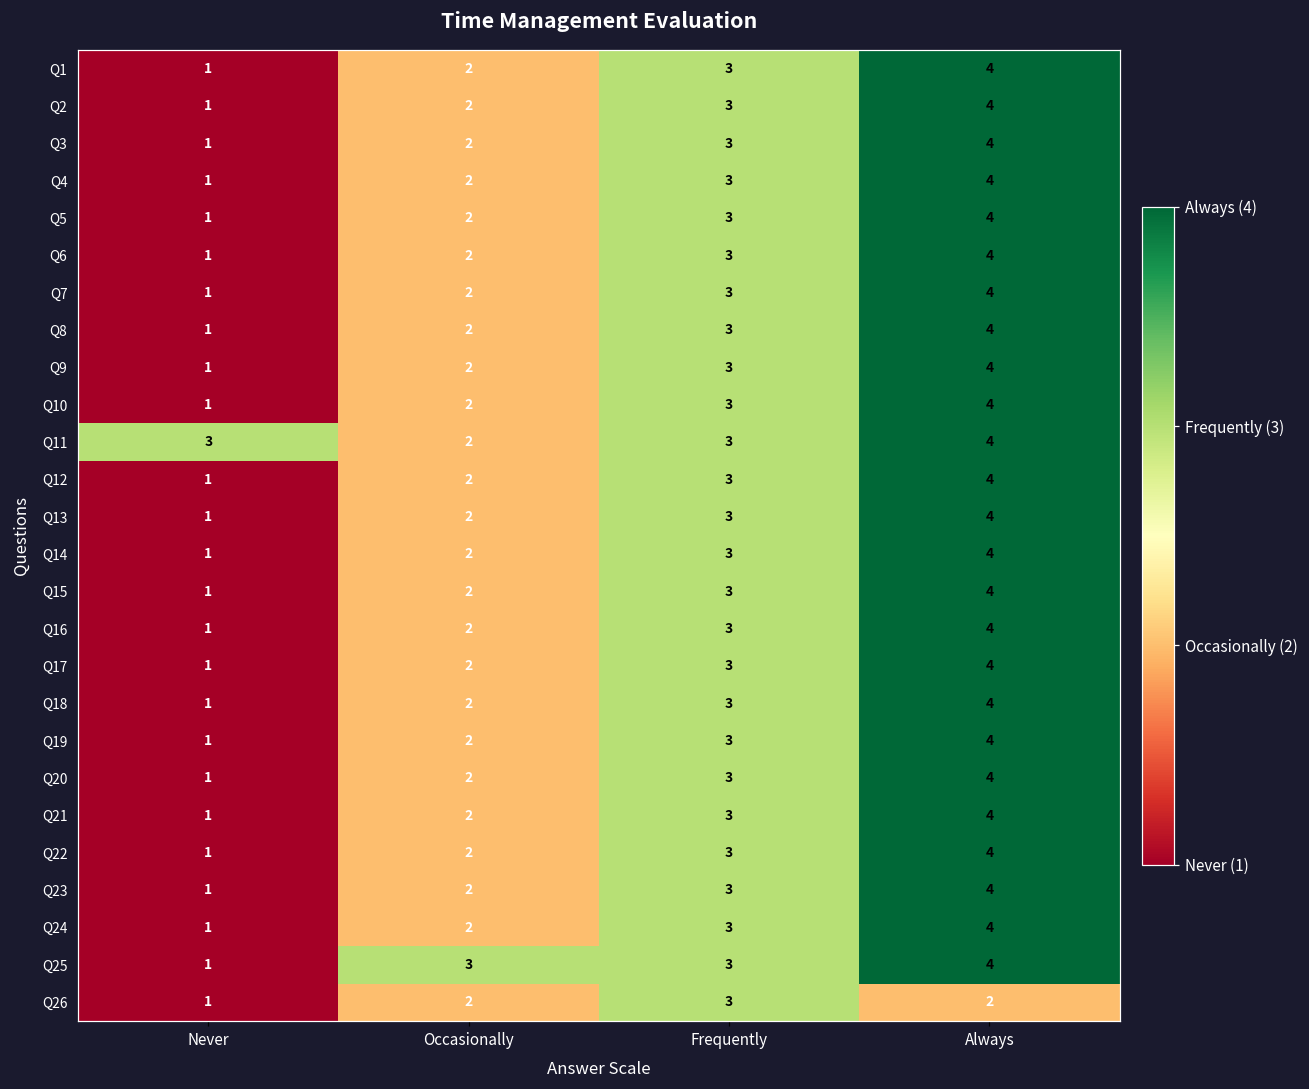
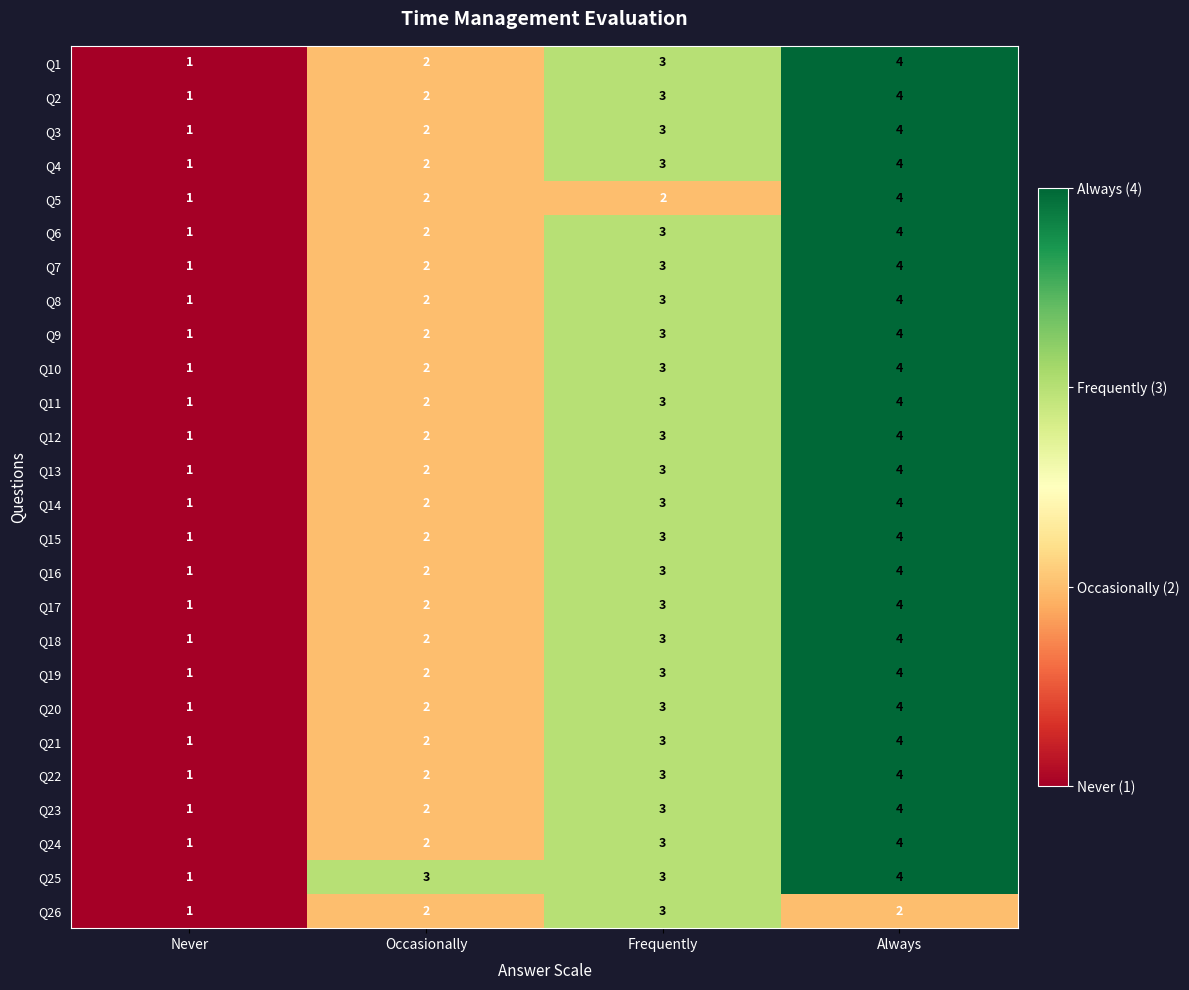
Q5, Frequently: 3 -> 2
Q11, Never: 3 -> 1
